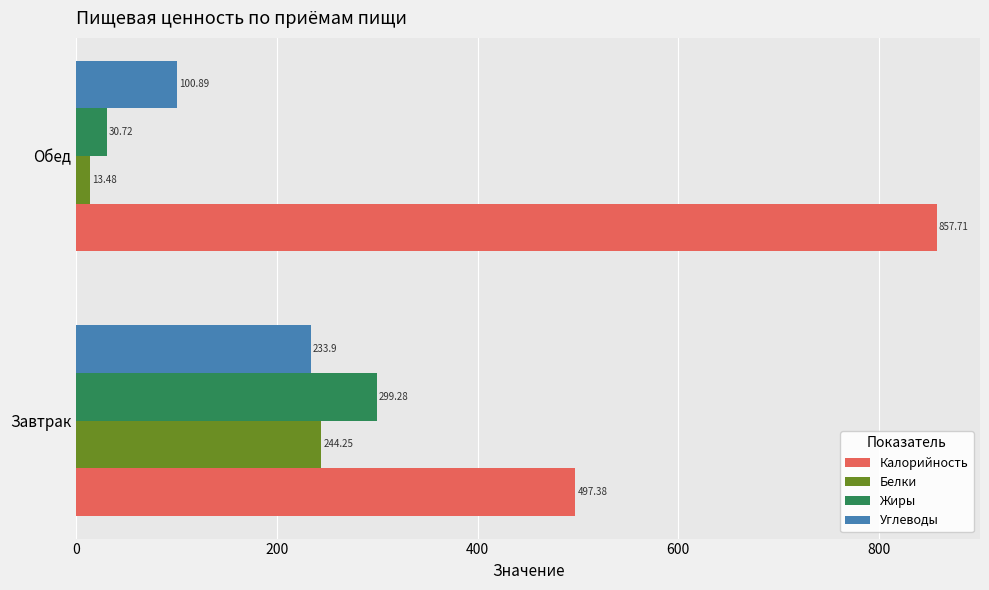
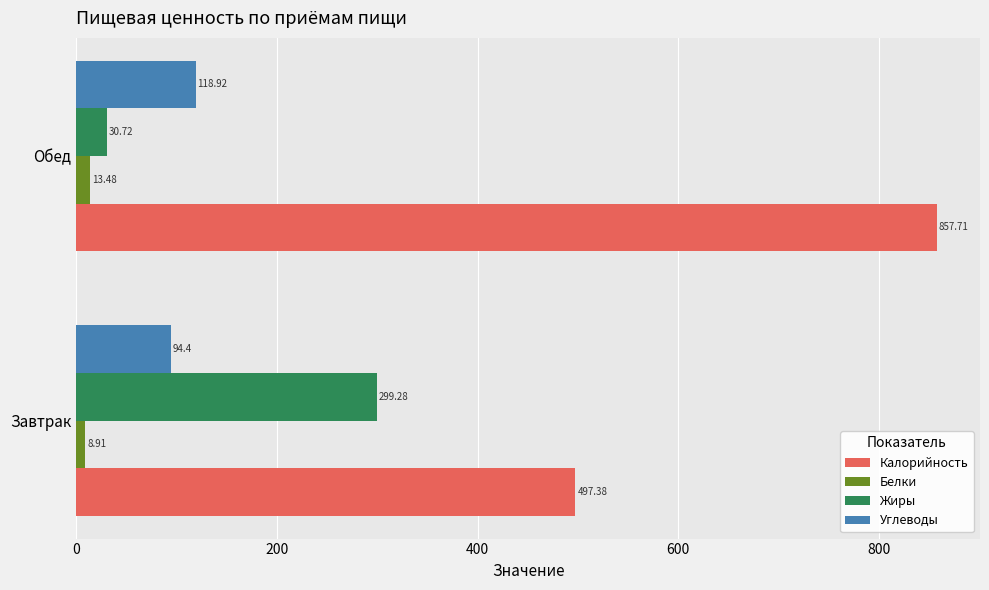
Углеводы, Обед: 100.89 -> 118.92
Углеводы, Завтрак: 233.9 -> 94.4
Белки, Завтрак: 244.25 -> 8.91
